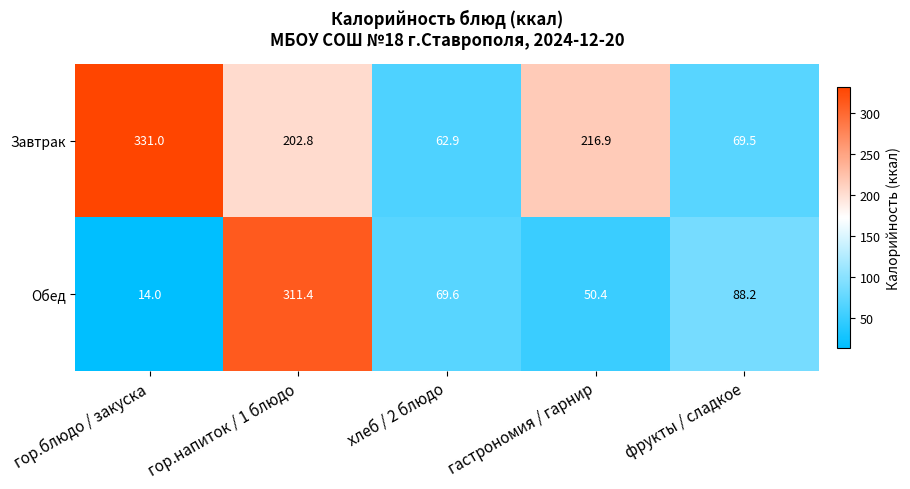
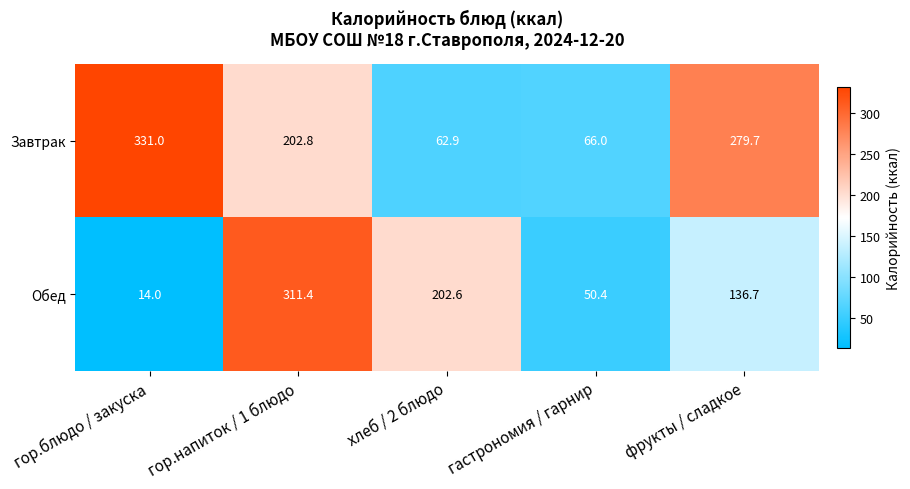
Завтрак, гастрономия / гарнир: 216.9 -> 66.0
Завтрак, фрукты / сладкое: 69.5 -> 279.7
Обед, хлеб / 2 блюдо: 69.6 -> 202.6
Обед, фрукты / сладкое: 88.2 -> 136.7
